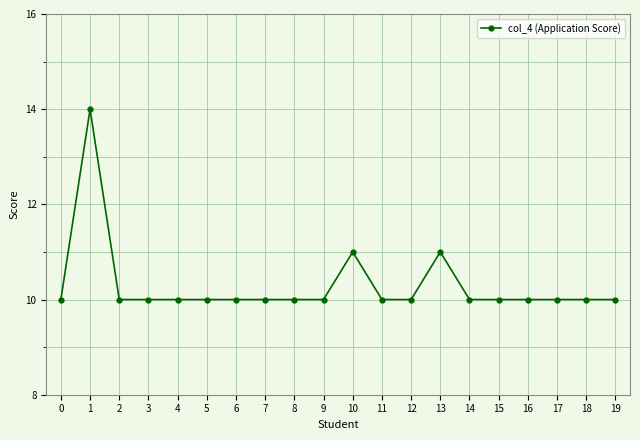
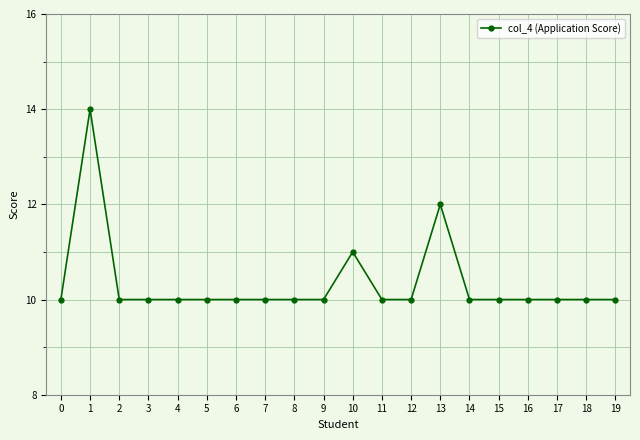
13: 11 -> 12
